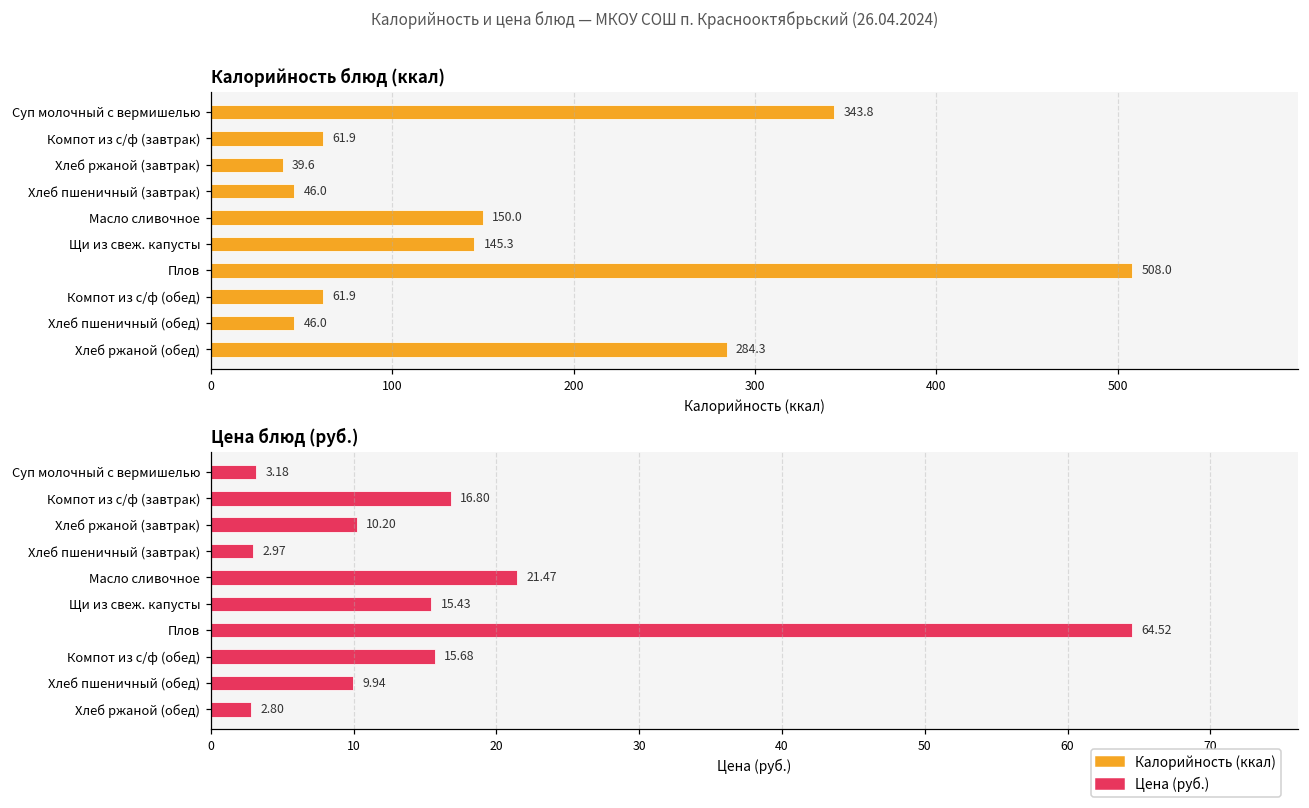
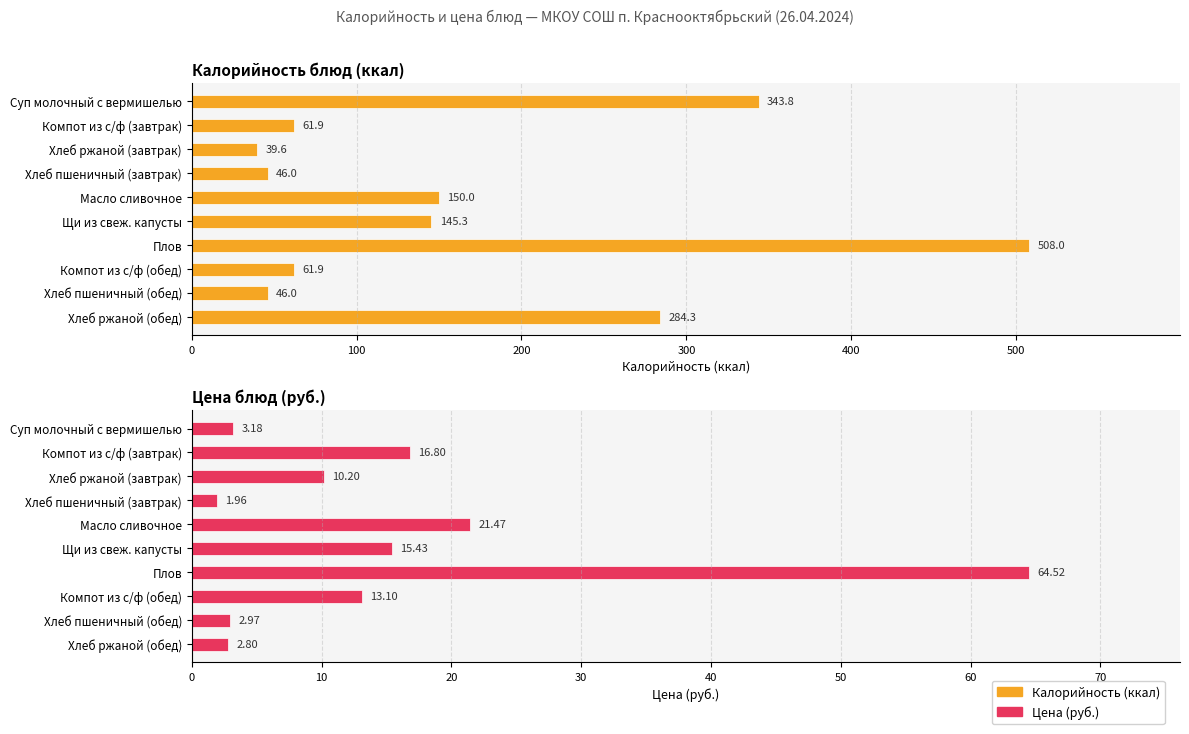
Цена блюд (руб.), Хлеб пшеничный (завтрак): 2.97 -> 1.96
Цена блюд (руб.), Компот из с/ф (обед): 15.68 -> 13.10
Цена блюд (руб.), Хлеб пшеничный (обед): 9.94 -> 2.97
